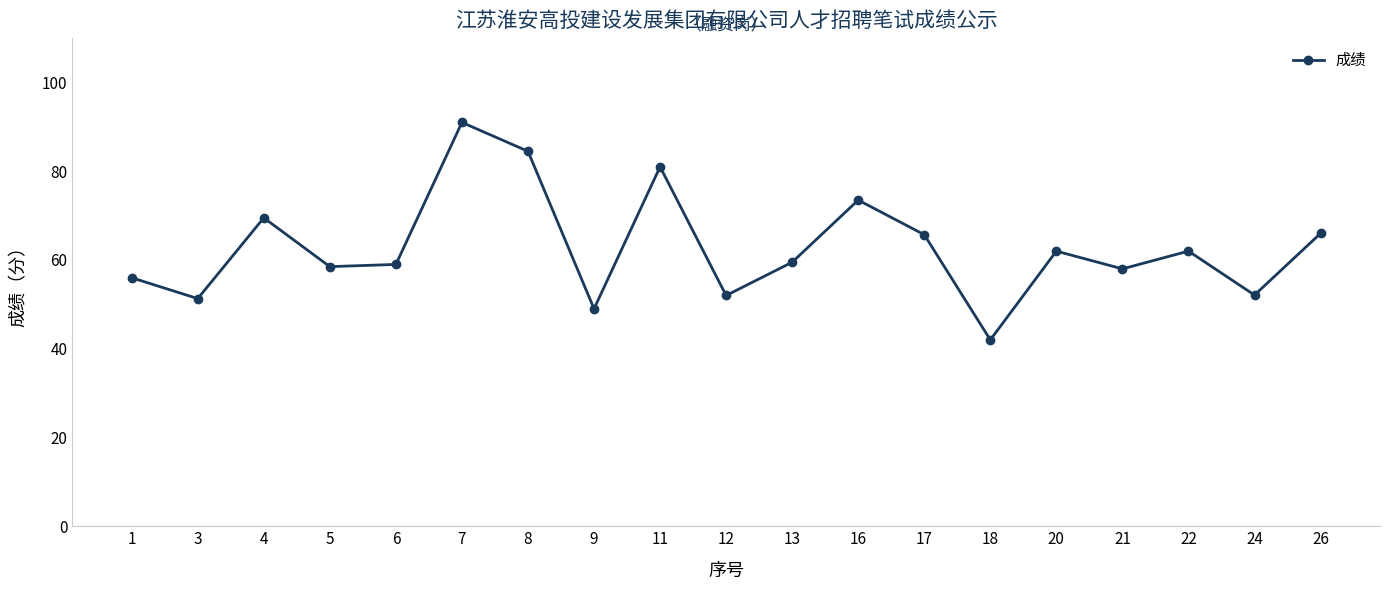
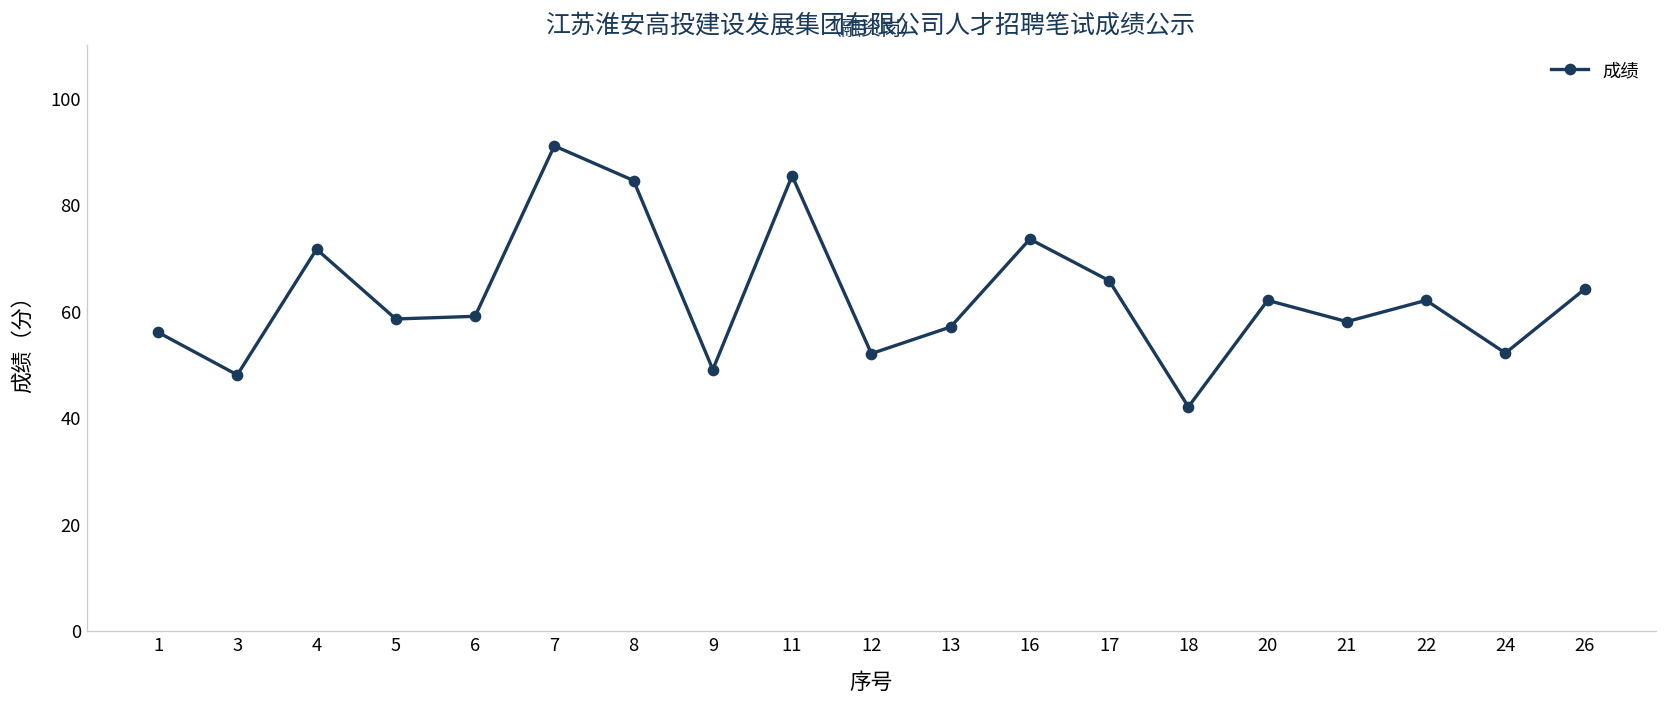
3: 51 -> 48
4: 70 -> 72
11: 81 -> 85
13: 60 -> 57
26: 66 -> 64
